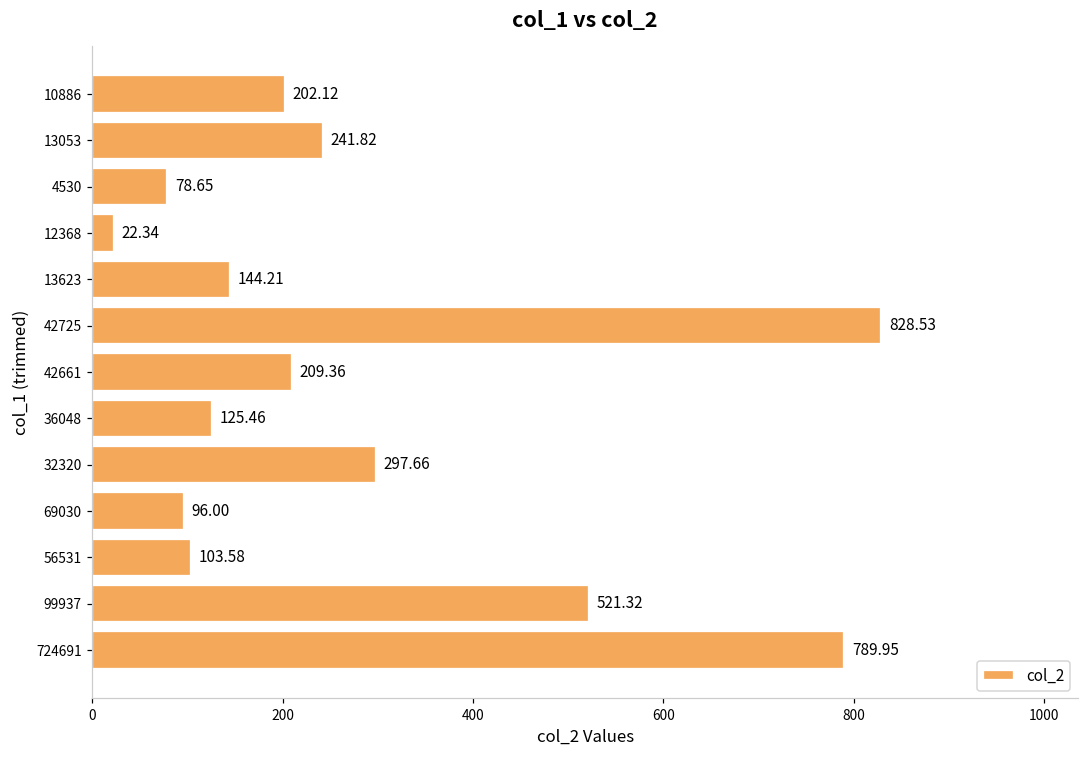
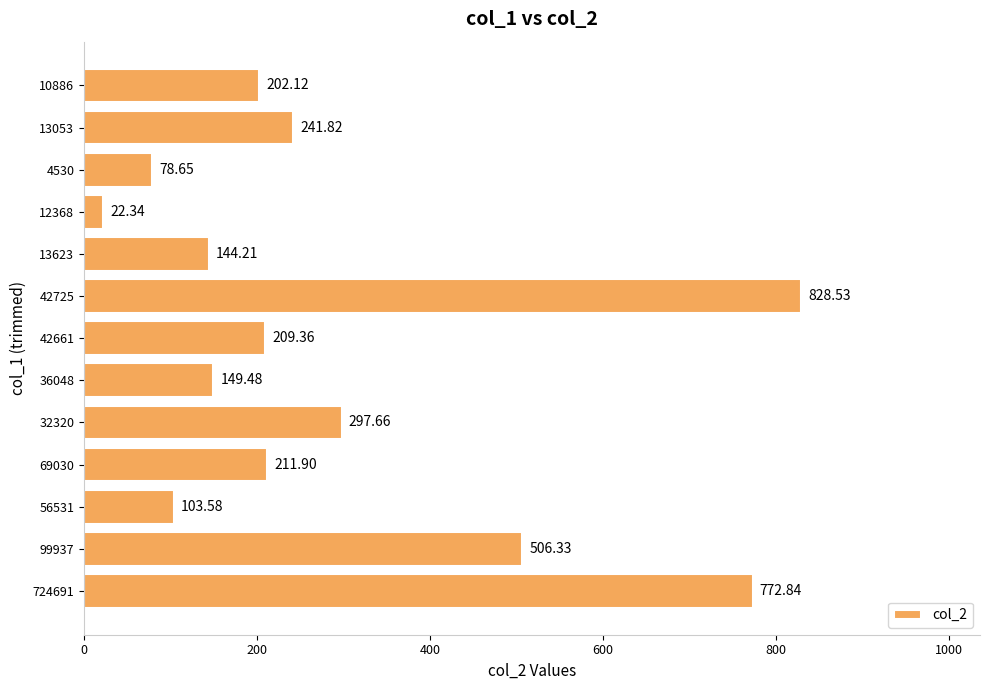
36048: 125.46 -> 149.48
69030: 96.00 -> 211.90
99937: 521.32 -> 506.33
724691: 789.95 -> 772.84
